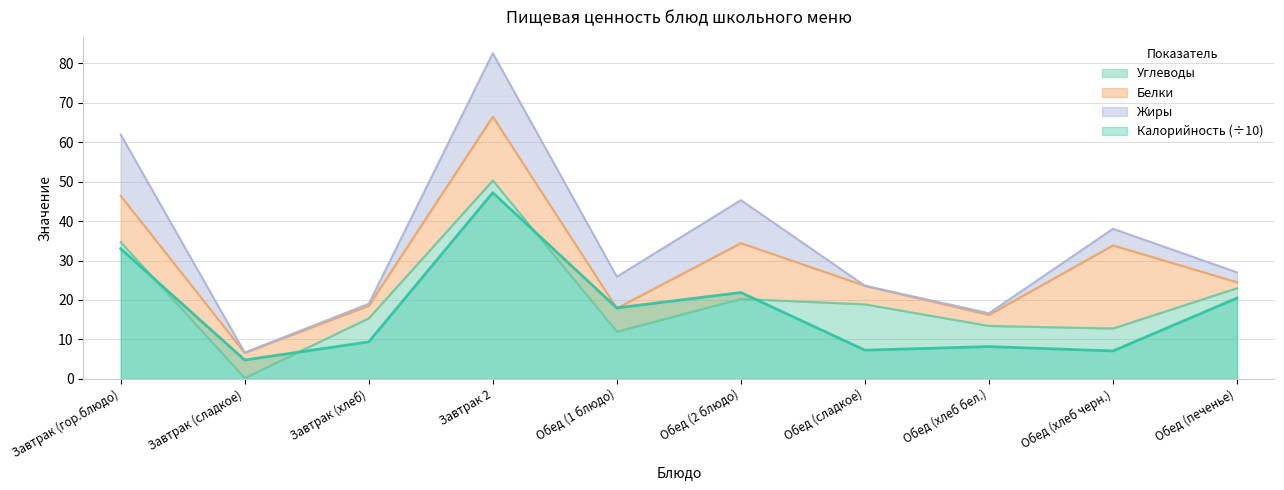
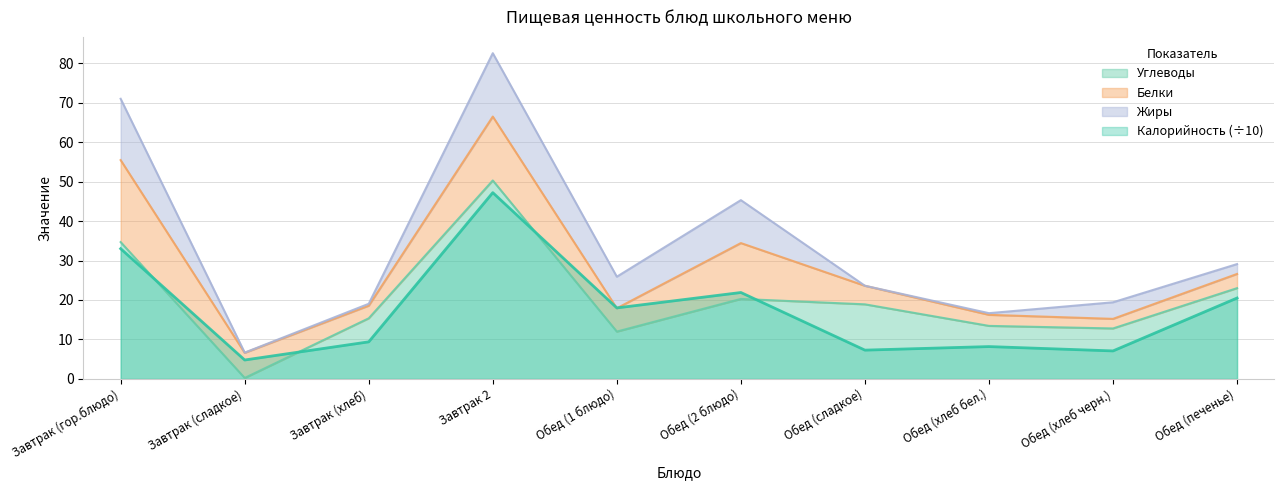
Белки, Завтрак (гор.блюдо): 12 -> 21
Белки, Обед (хлеб черн.): 21 -> 2
Белки, Обед (печенье): 2 -> 4
